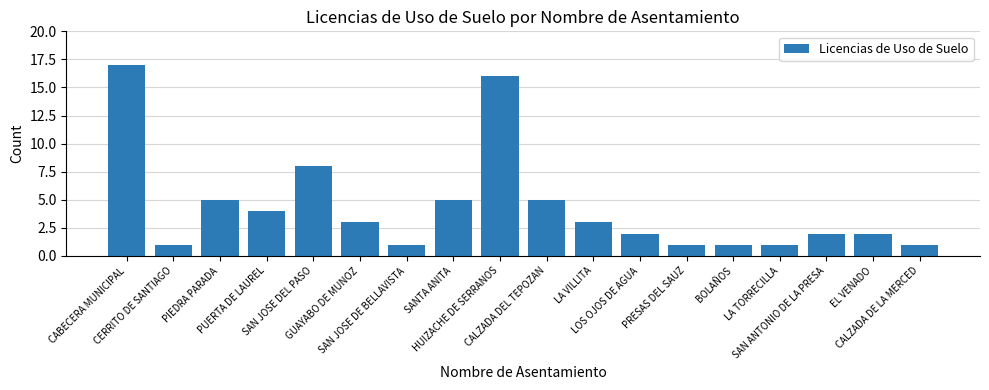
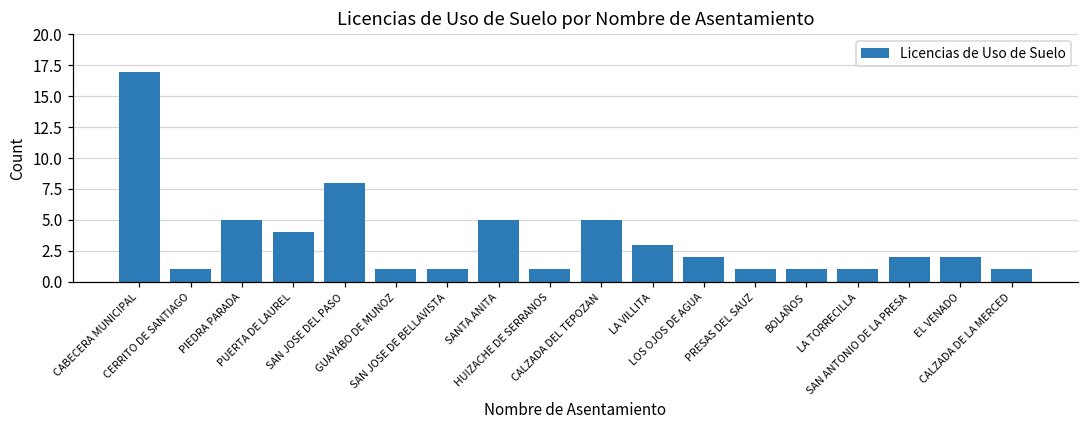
GUAYABO DE MUNOZ: 3 -> 1
HUIZACHE DE SERRANOS: 16 -> 1
